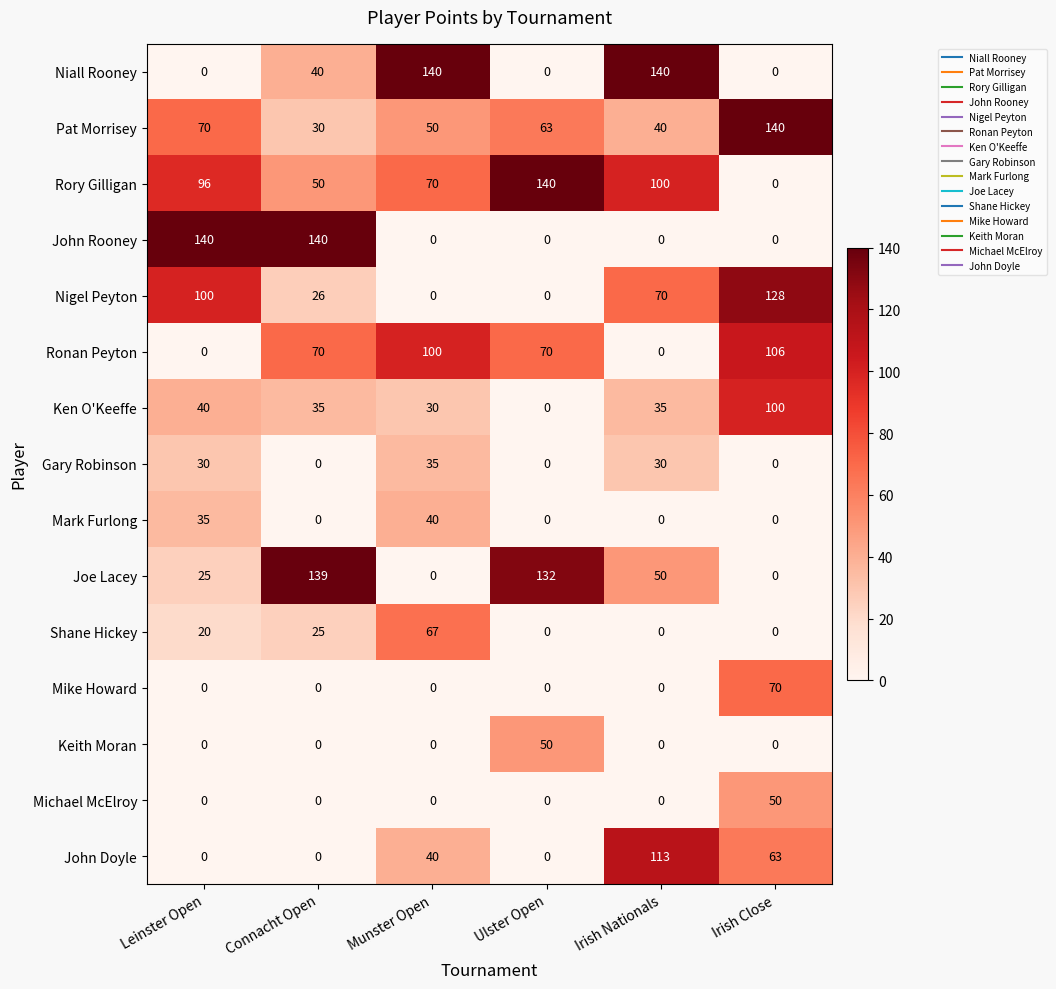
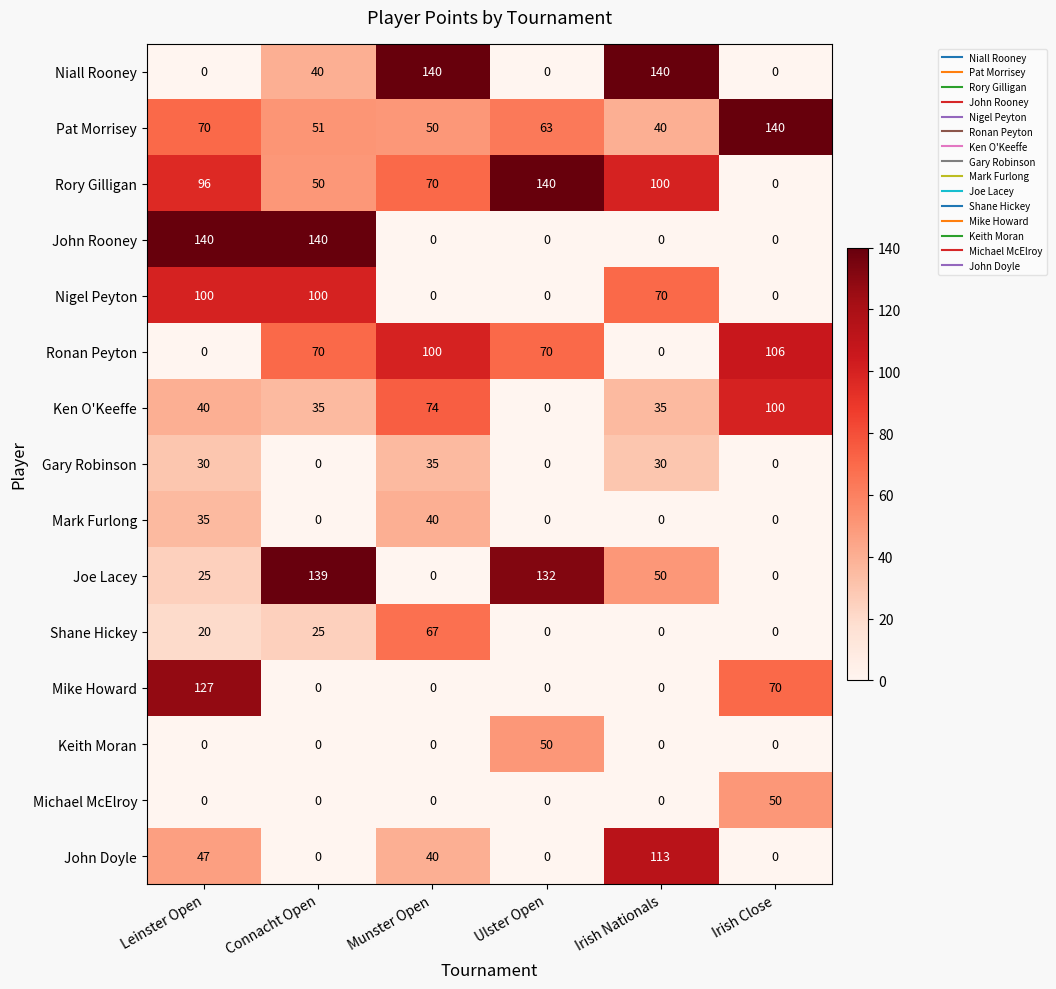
Pat Morrisey, Connacht Open: 30 -> 51
Nigel Peyton, Connacht Open: 26 -> 100
Nigel Peyton, Irish Close: 128 -> 0
Ken O'Keeffe, Munster Open: 30 -> 74
Mike Howard, Leinster Open: 0 -> 127
John Doyle, Leinster Open: 0 -> 47
John Doyle, Irish Close: 63 -> 0
